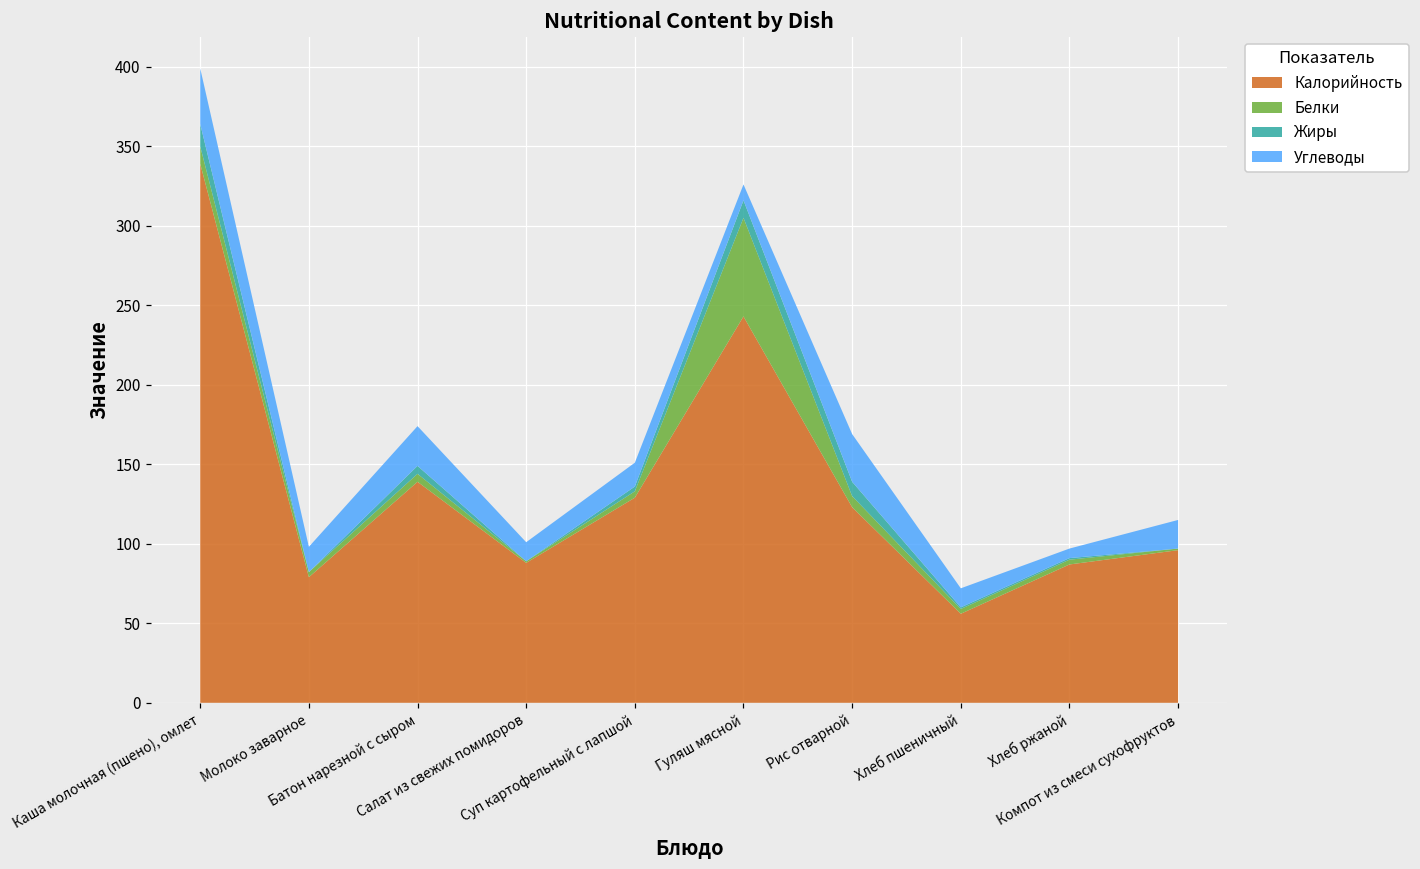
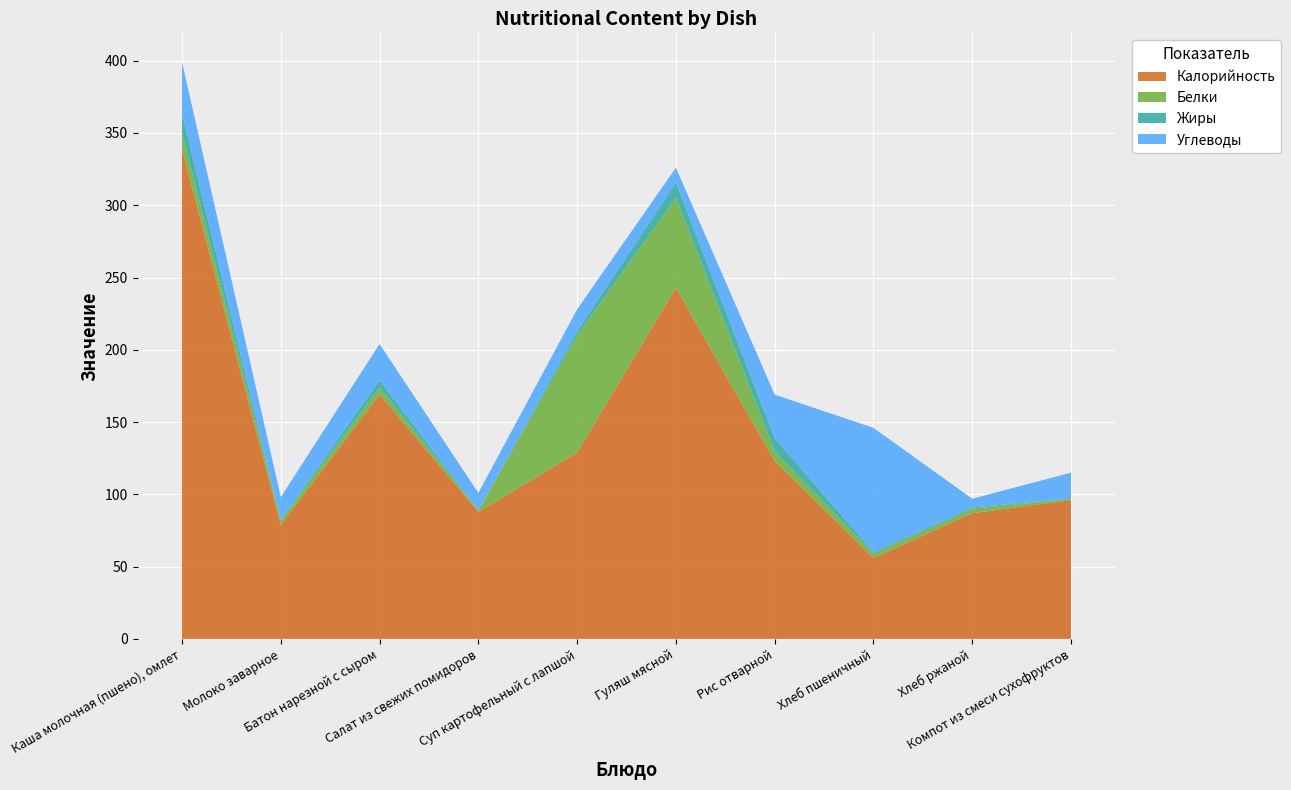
Калорийность, Батон нарезной с сыром: 139 -> 169
Белки, Суп картофельный с лапшой: 4 -> 81
Углеводы, Хлеб пшеничный: 12 -> 86
